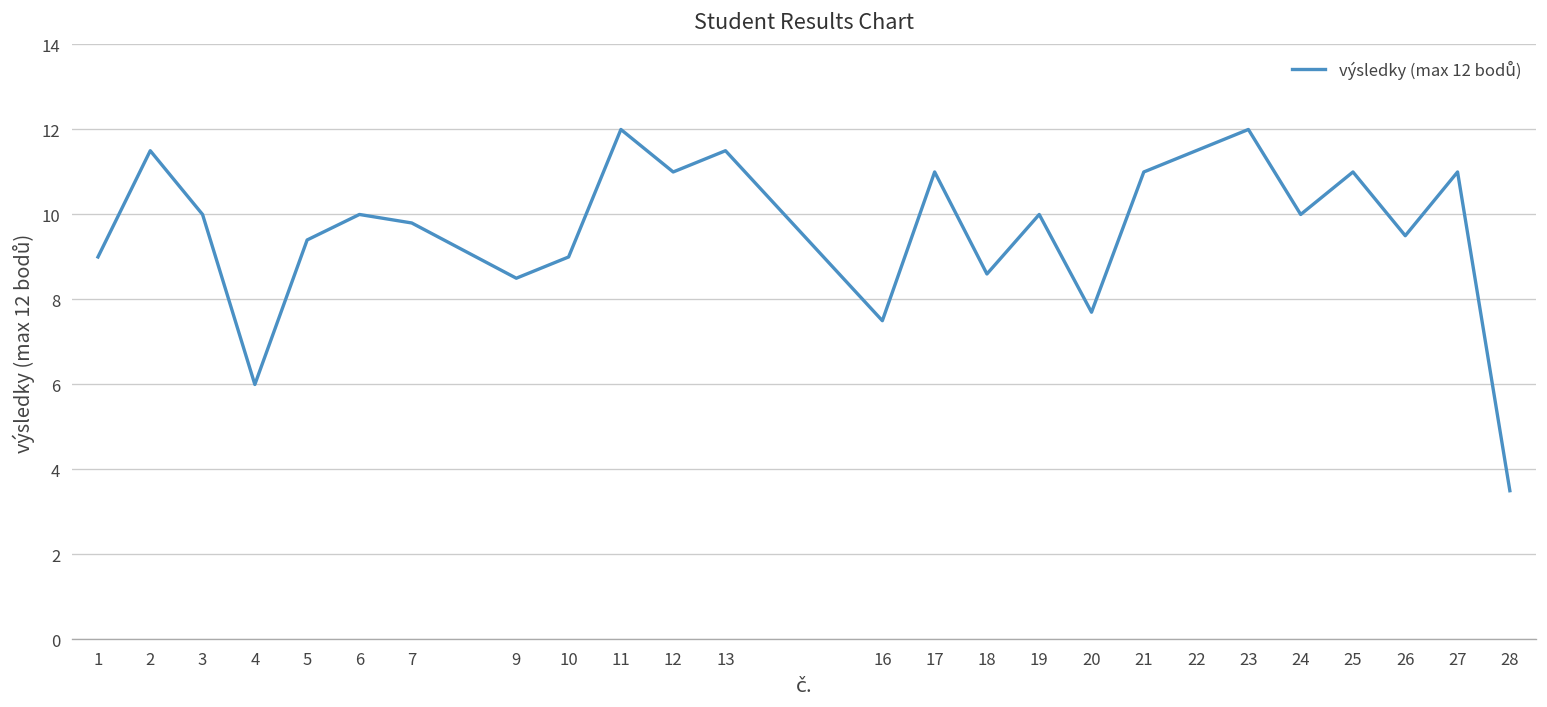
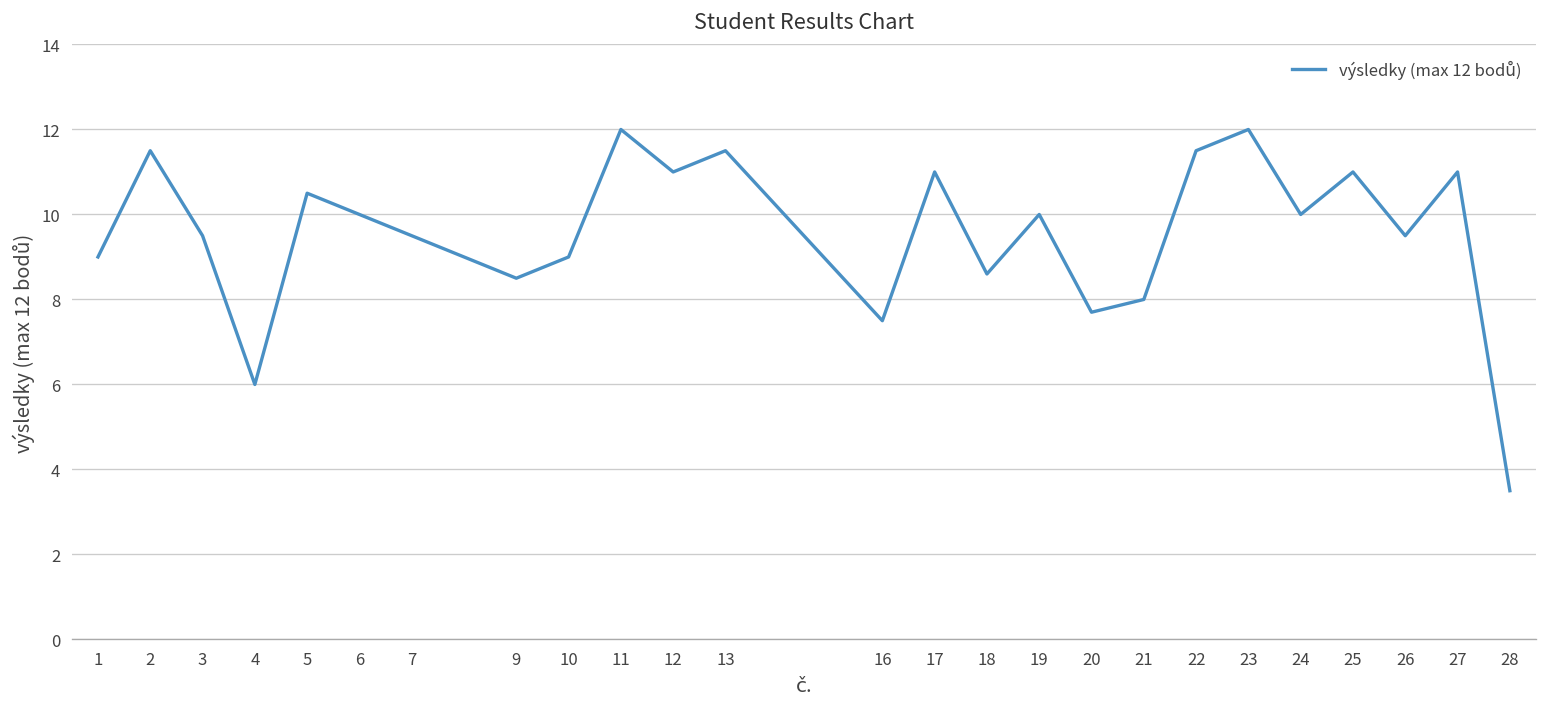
3: 10.0 -> 9.5
5: 9.4 -> 10.5
7: 9.8 -> 9.5
21: 11 -> 8
